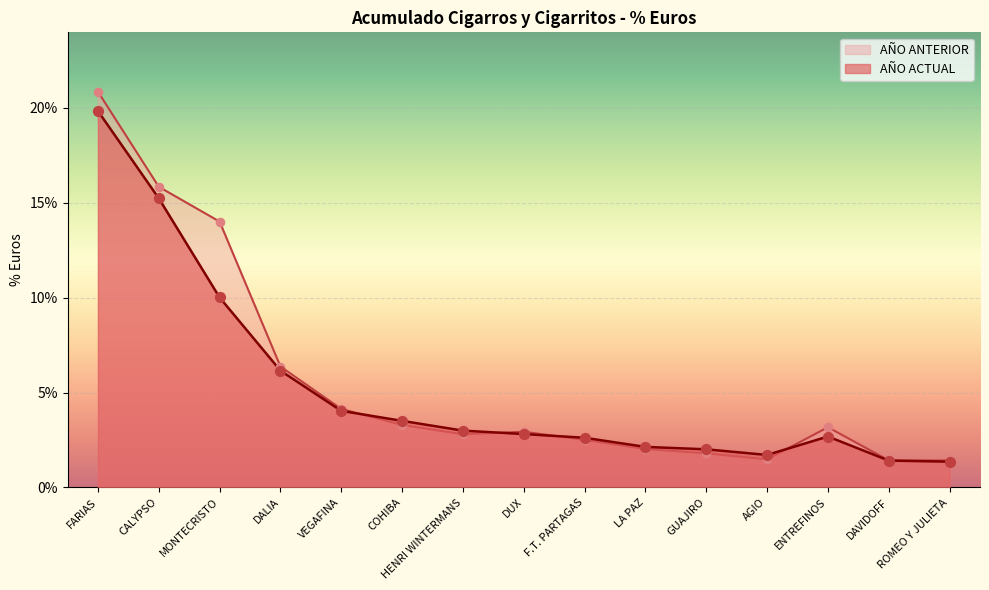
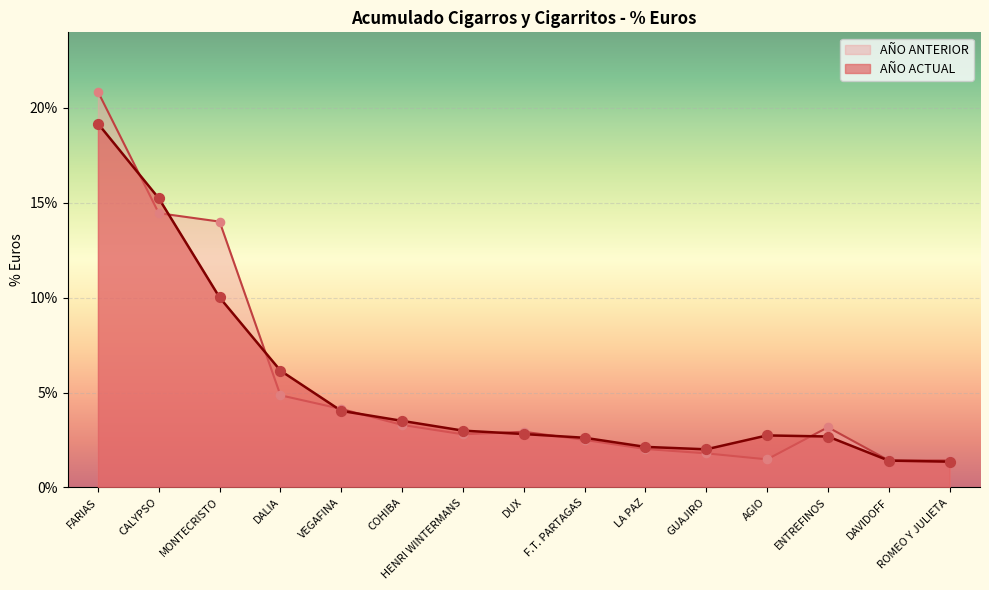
AÑO ACTUAL, FARIAS: 19.8% -> 19.2%
AÑO ANTERIOR, CALYPSO: 15.8% -> 14.4%
AÑO ANTERIOR, DALIA: 6.4% -> 4.9%
AÑO ACTUAL, AGIO: 1.7% -> 2.7%
